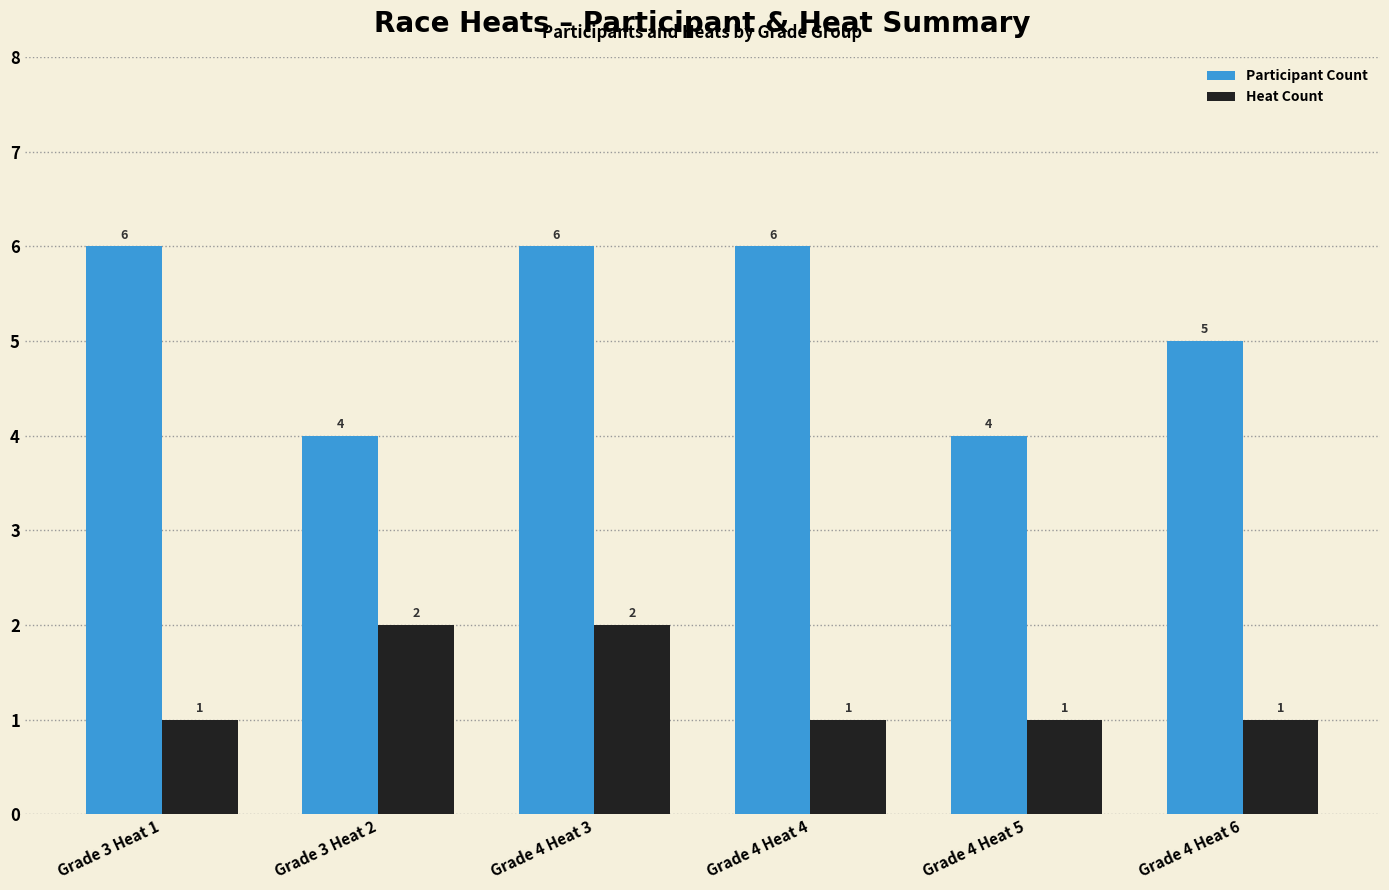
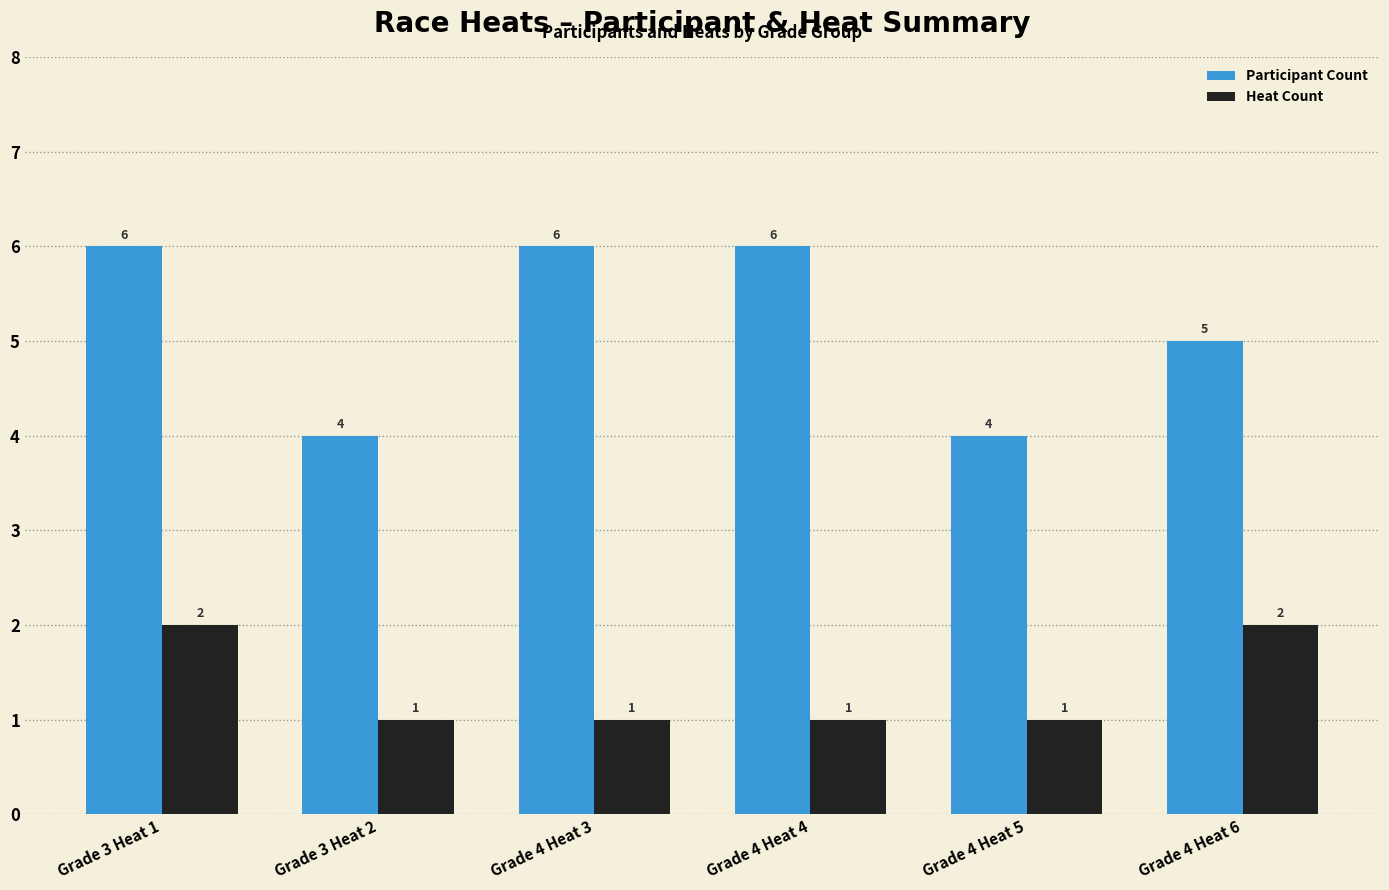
Heat Count, Grade 3 Heat 1: 1 -> 2
Heat Count, Grade 3 Heat 2: 2 -> 1
Heat Count, Grade 4 Heat 3: 2 -> 1
Heat Count, Grade 4 Heat 6: 1 -> 2
